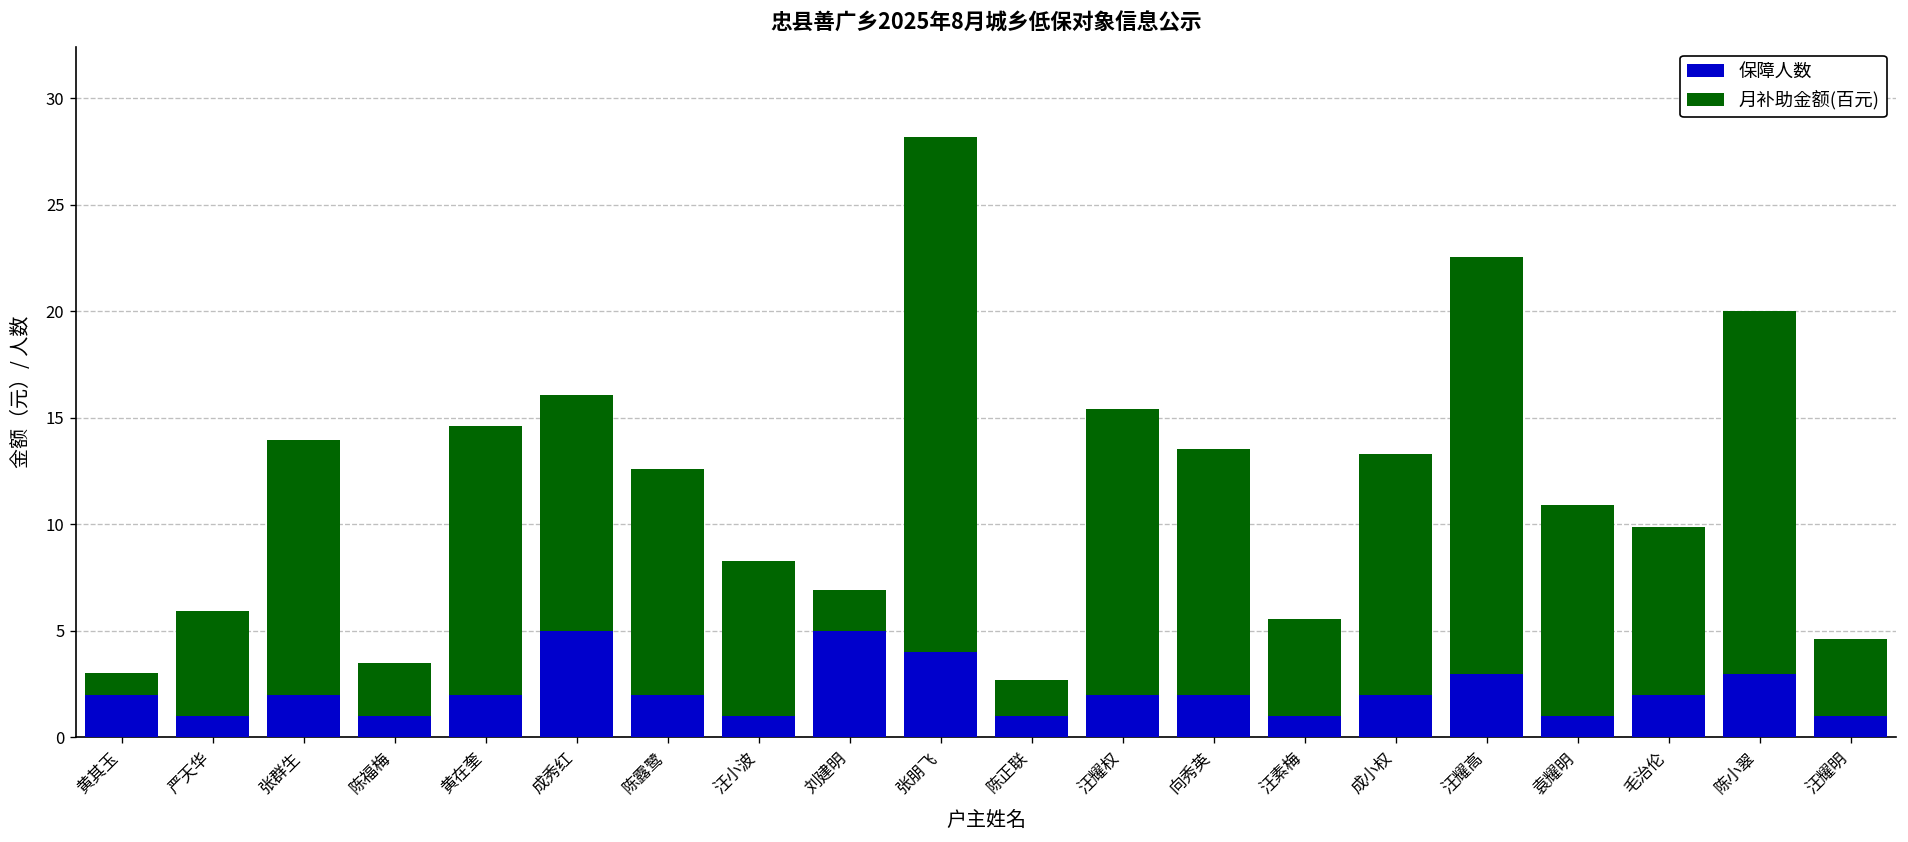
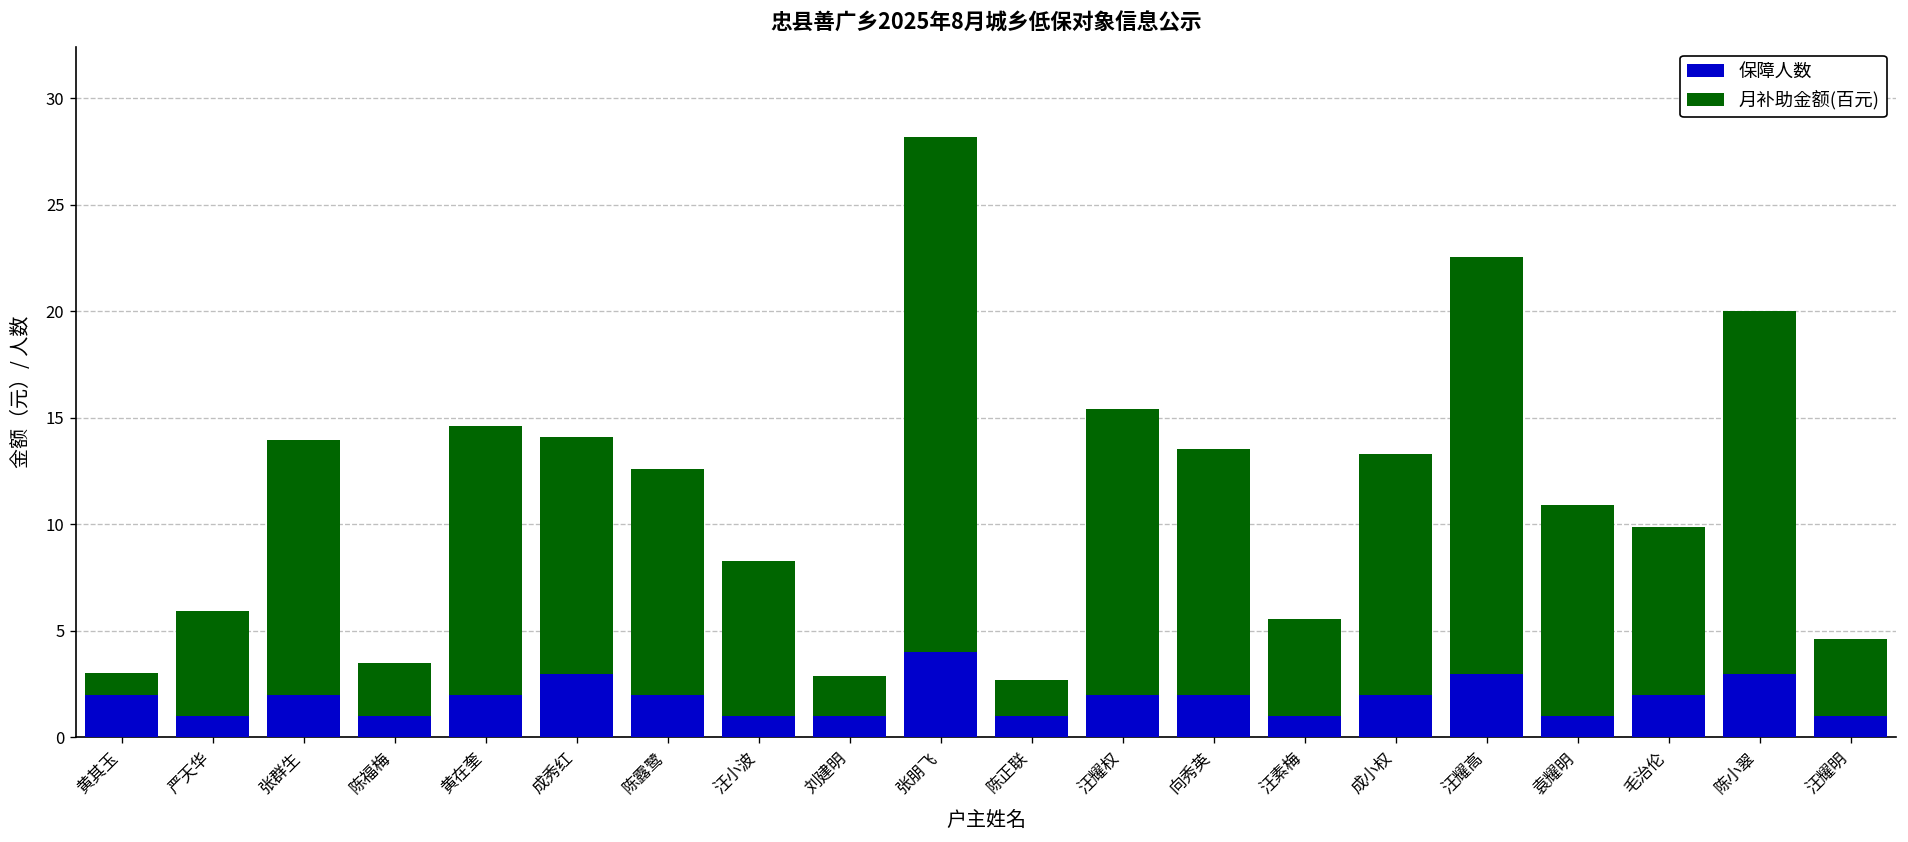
保障人数, 成秀红: 5 -> 3
保障人数, 刘建明: 5 -> 1
